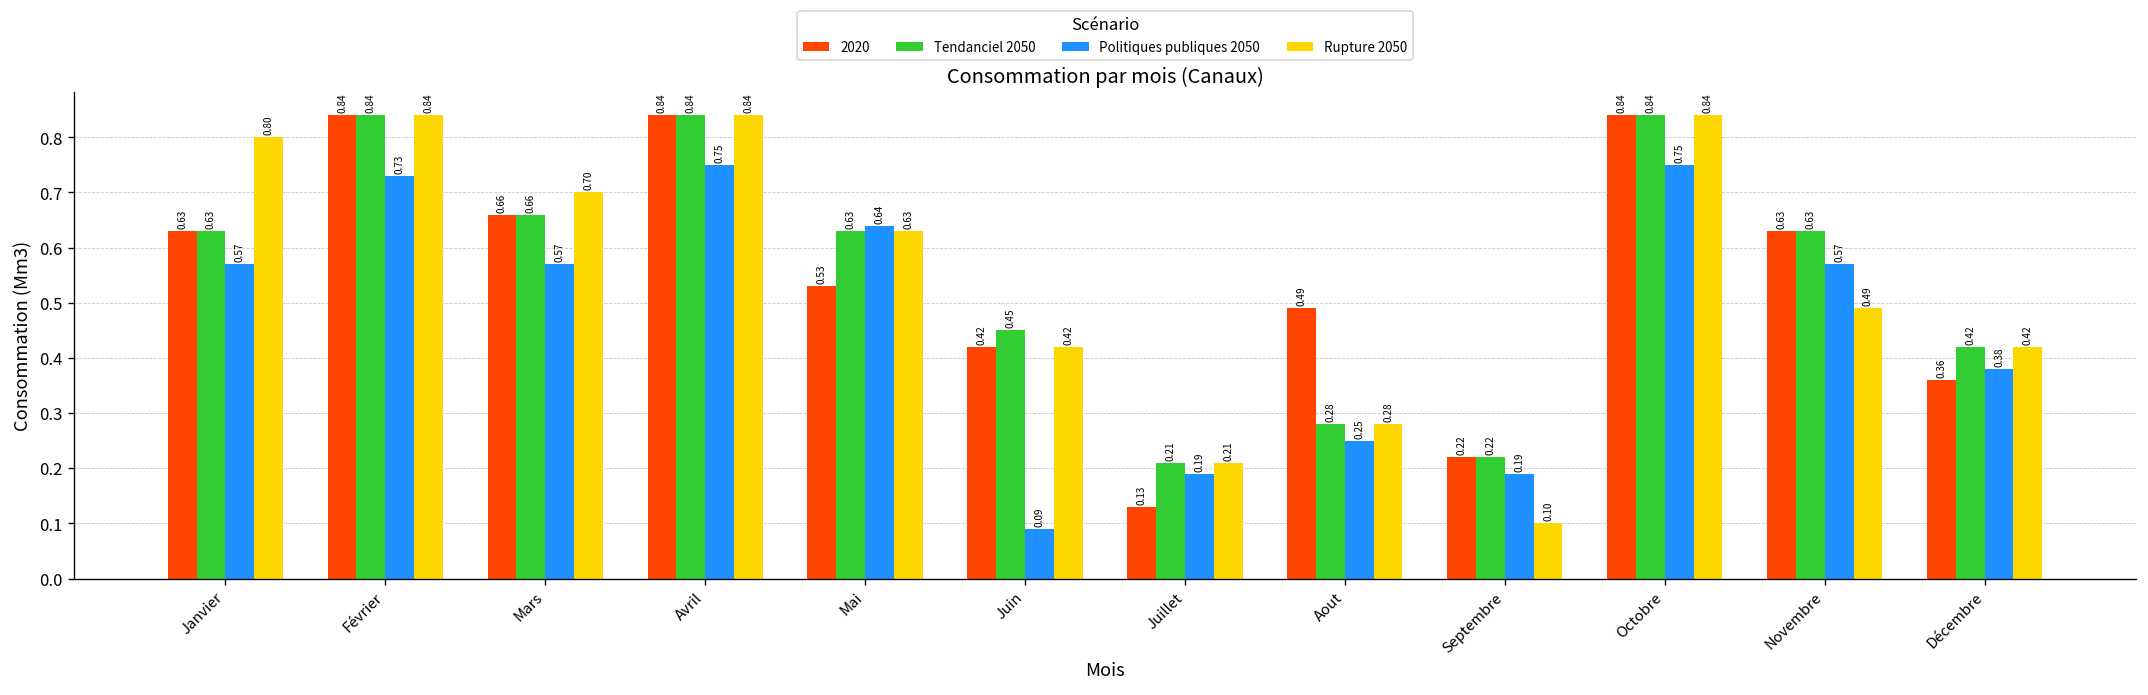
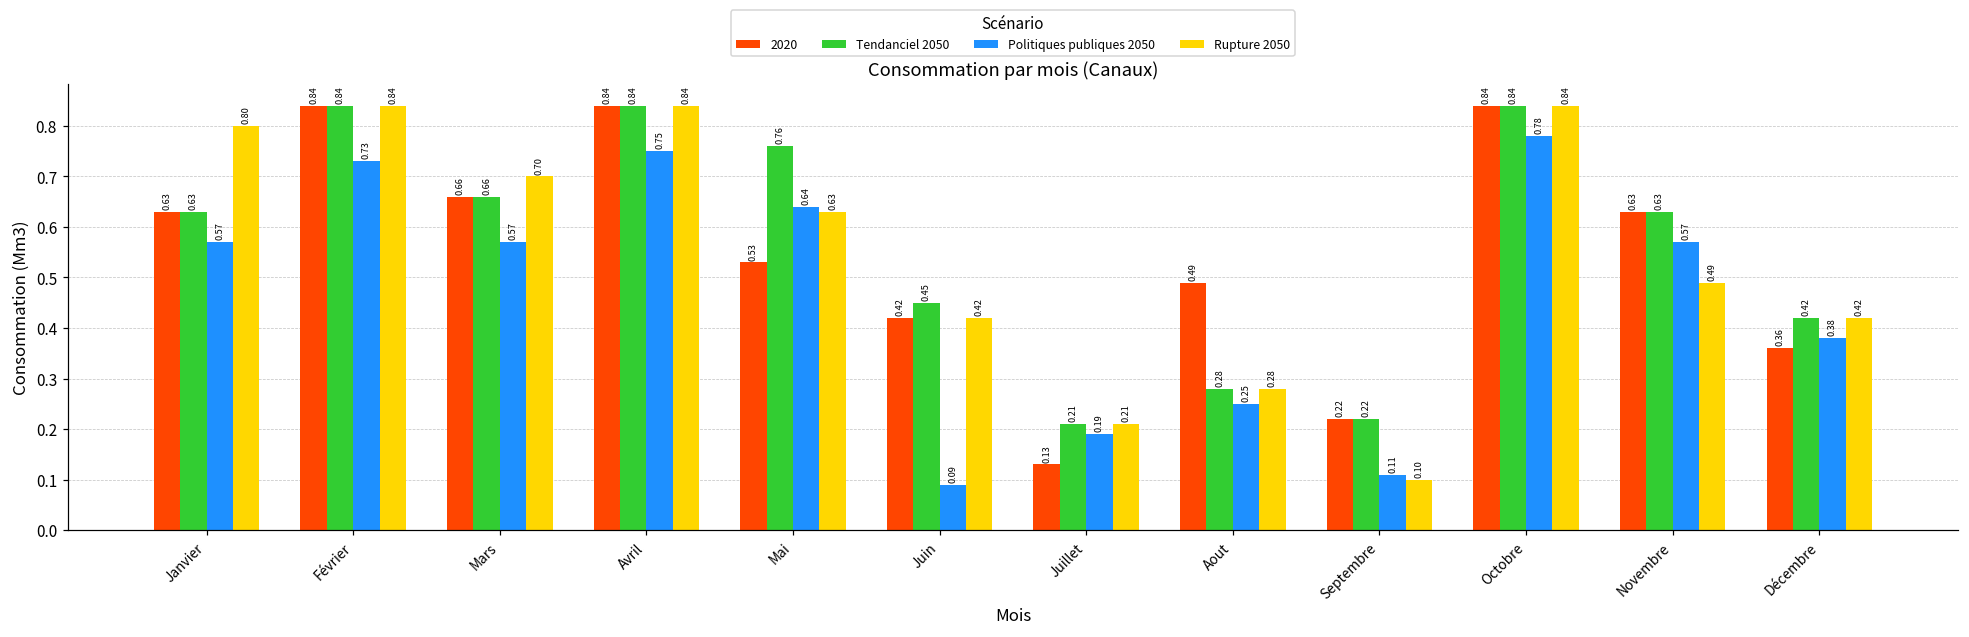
Tendanciel 2050, Mai: 0.63 -> 0.76
Politiques publiques 2050, Septembre: 0.19 -> 0.11
Politiques publiques 2050, Octobre: 0.75 -> 0.78
